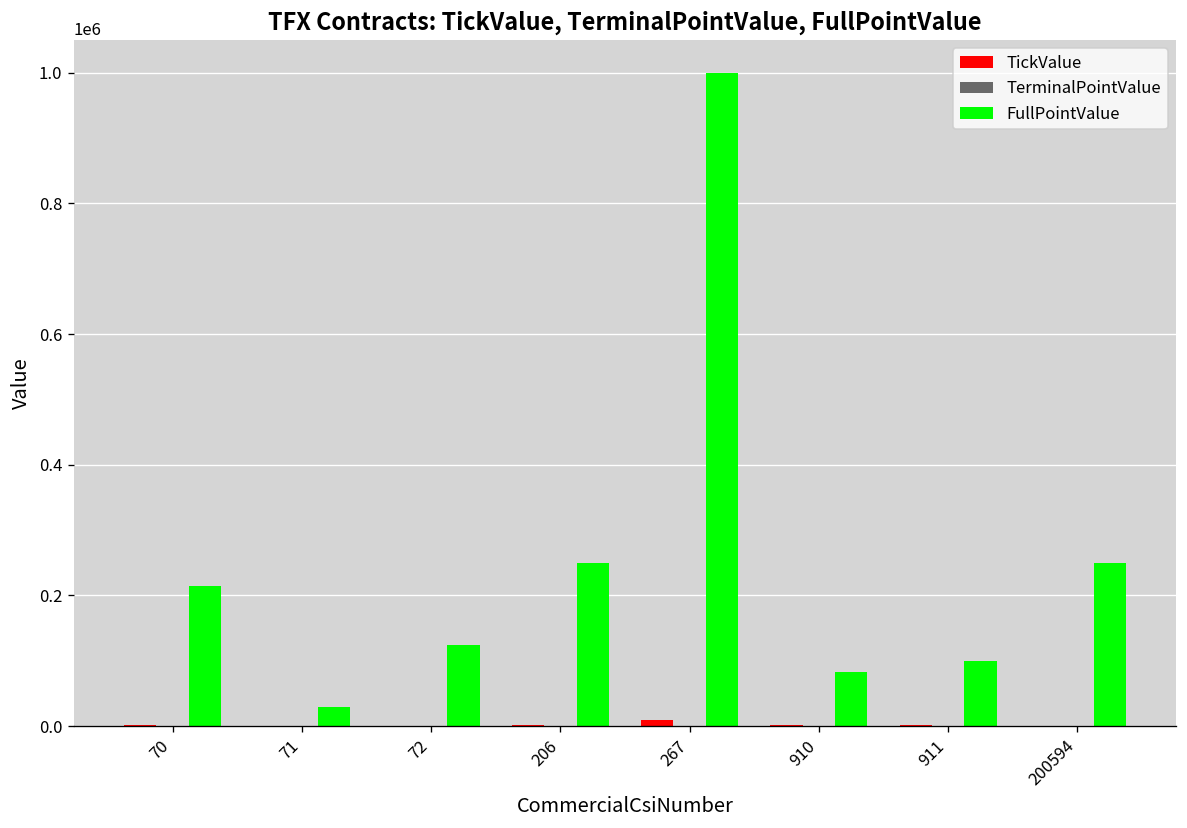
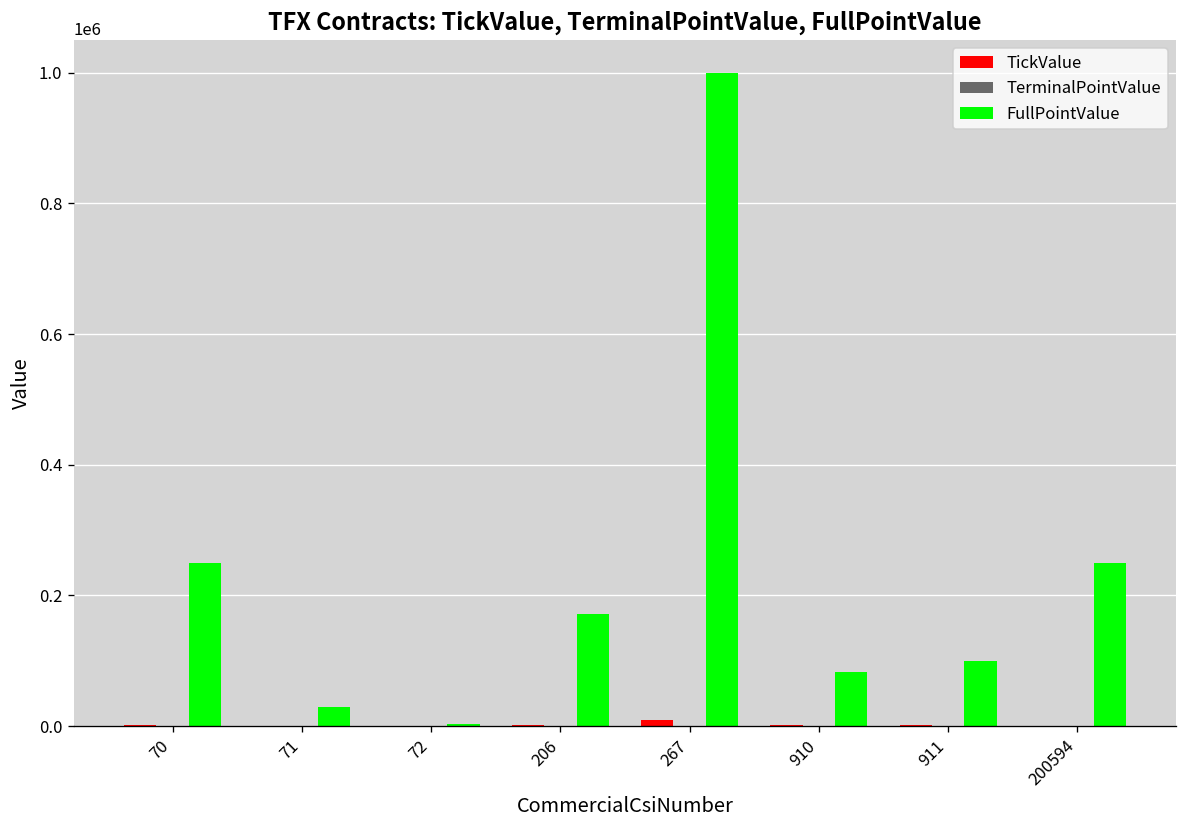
FullPointValue, 70: 210000 -> 250000
FullPointValue, 72: 120000 -> 0
FullPointValue, 206: 250000 -> 170000
